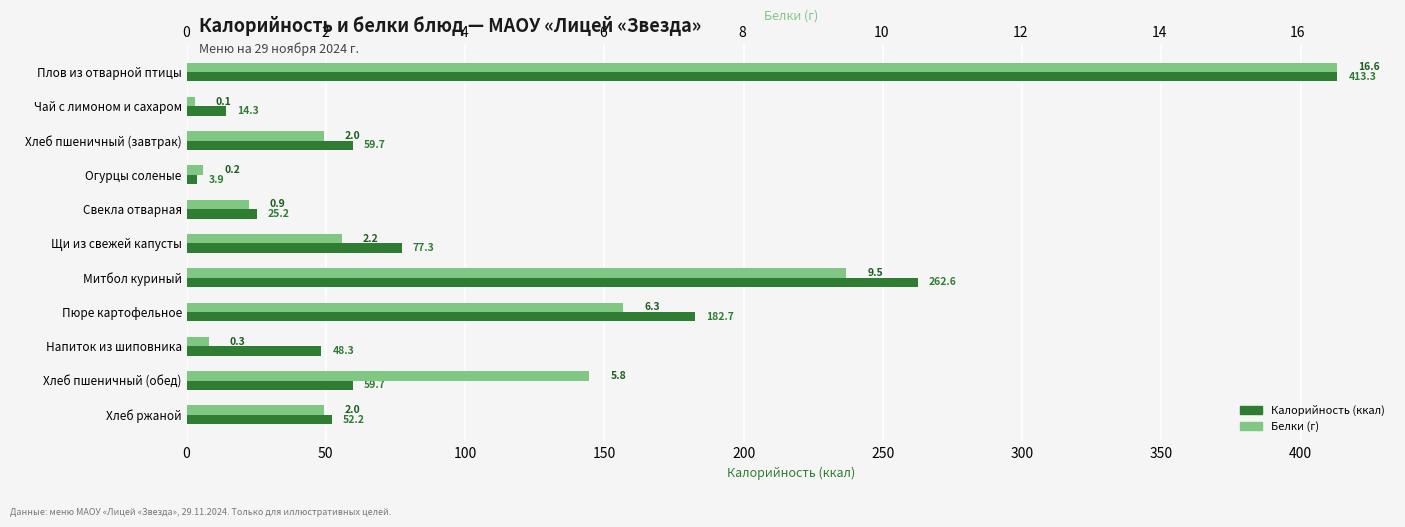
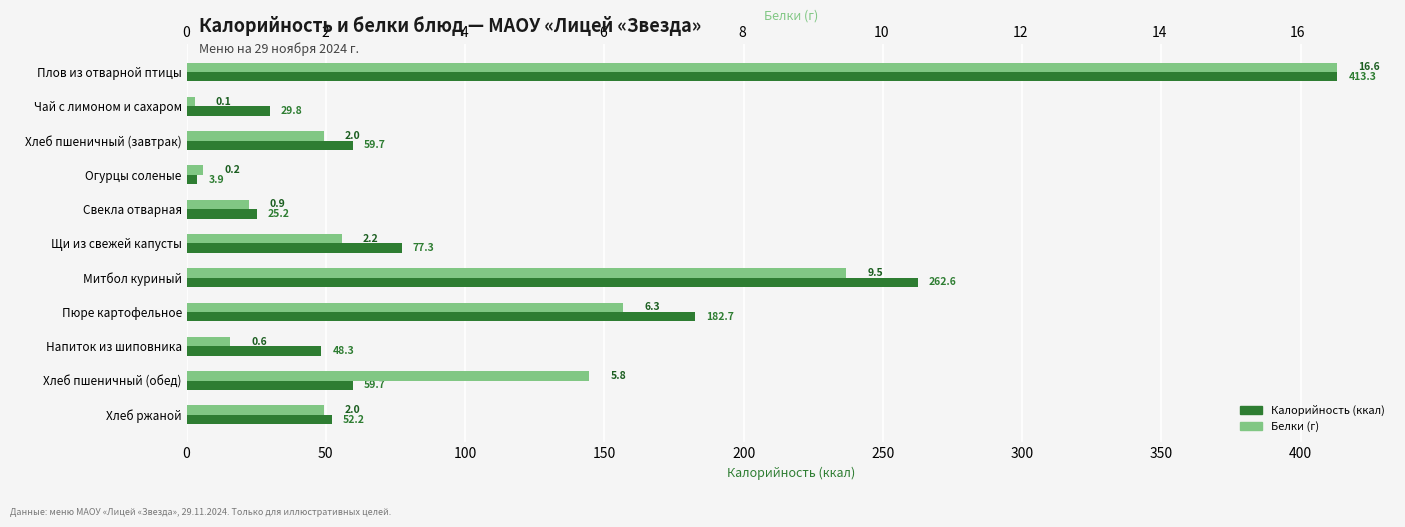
Калорийность (ккал), Чай с лимоном и сахаром: 14.3 -> 29.8
Белки (г), Напиток из шиповника: 0.3 -> 0.6
